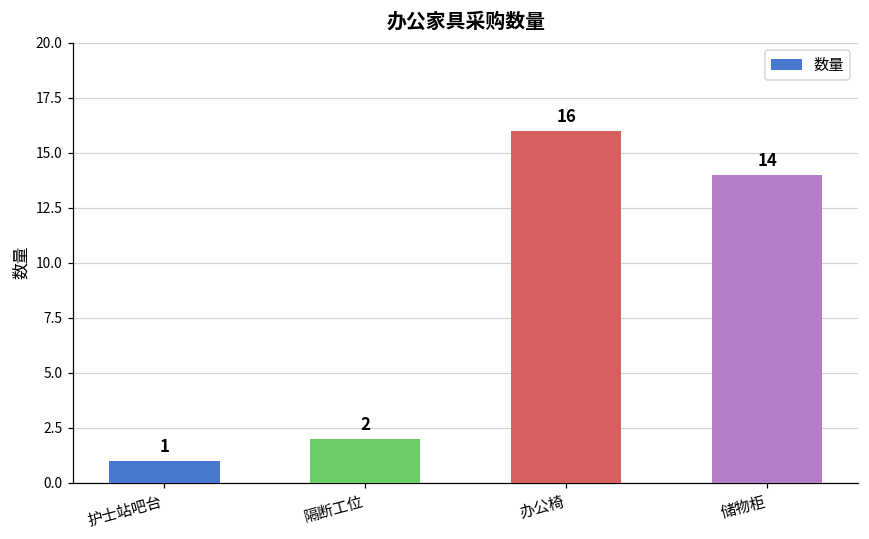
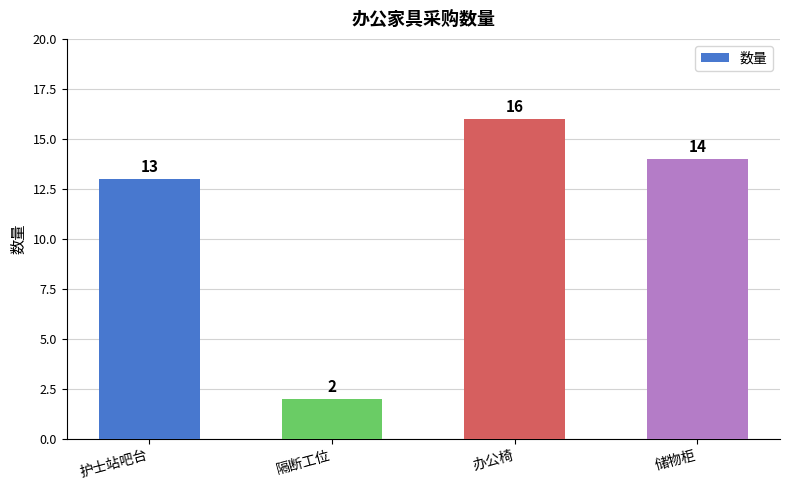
护士站吧台: 1 -> 13
